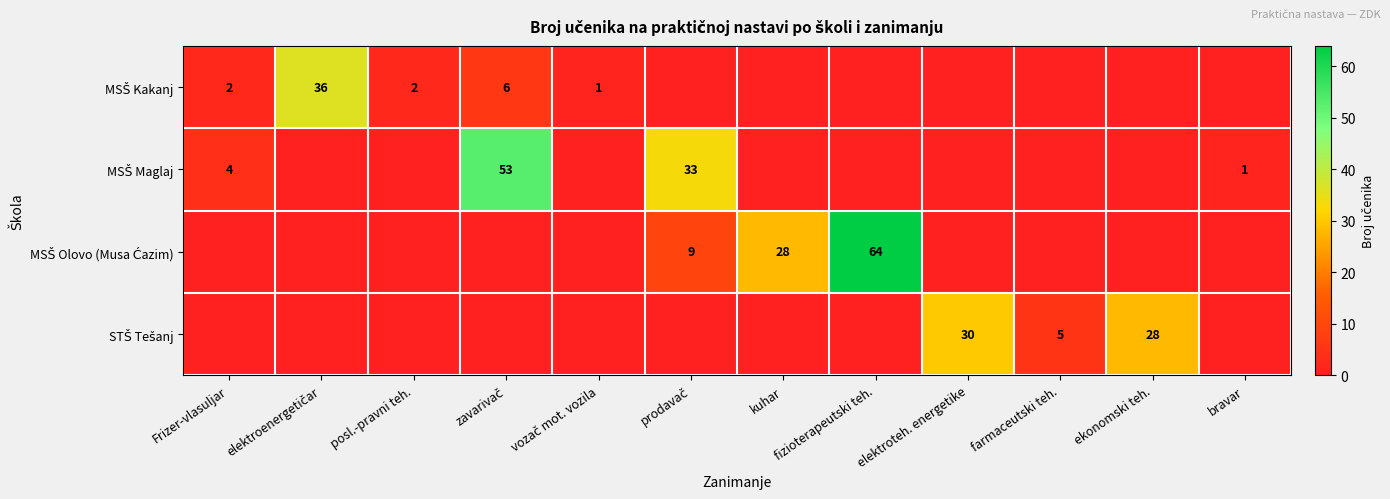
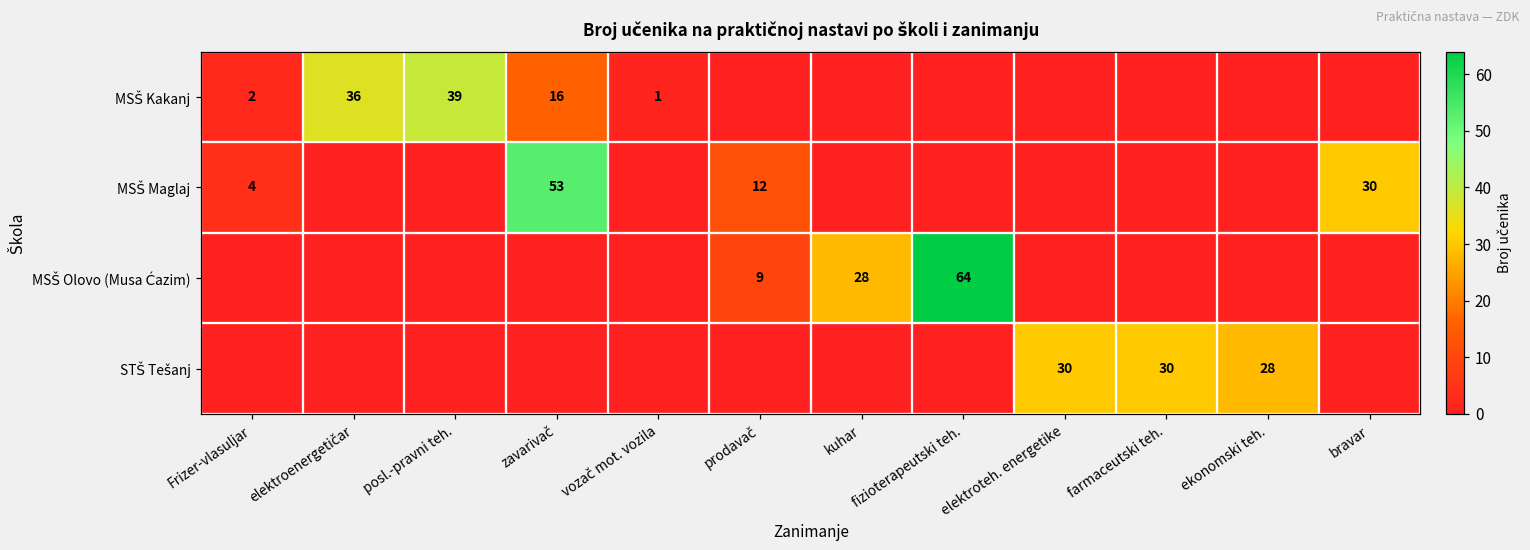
MSŠ Kakanj, posl.-pravni teh.: 2 -> 39
MSŠ Kakanj, zavarivač: 6 -> 16
MSŠ Maglaj, prodavač: 33 -> 12
MSŠ Maglaj, bravar: 1 -> 30
STŠ Tešanj, farmaceutski teh.: 5 -> 30
